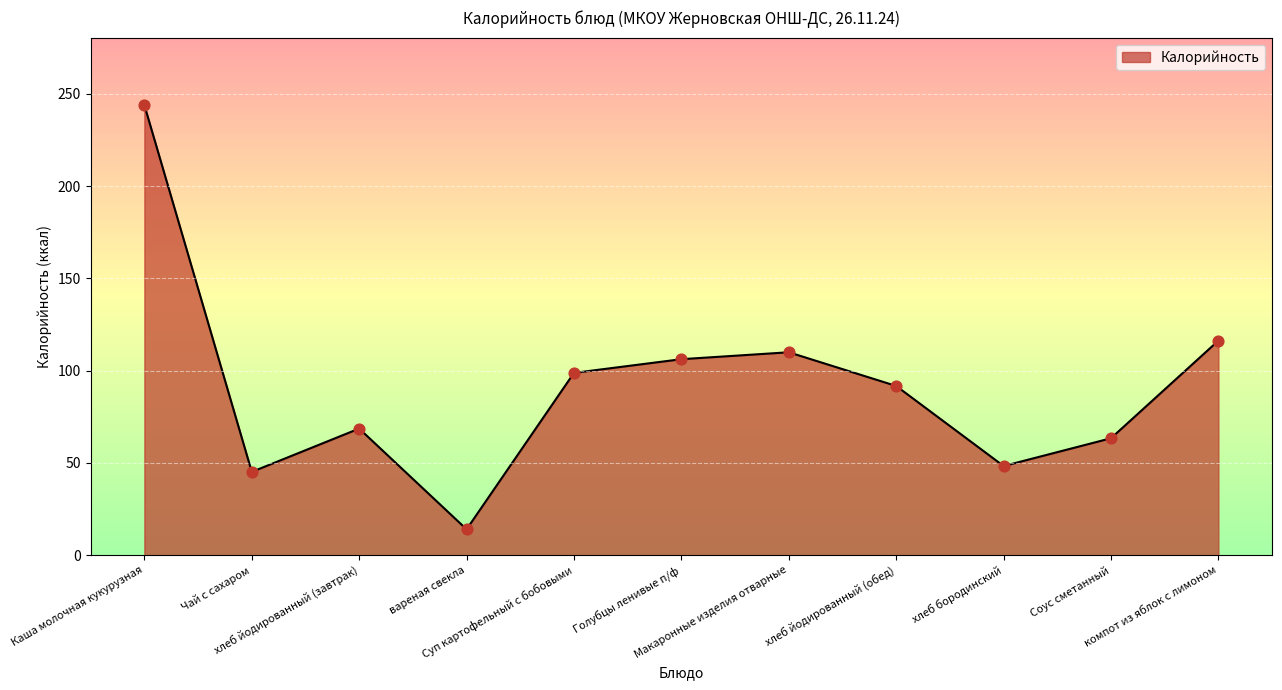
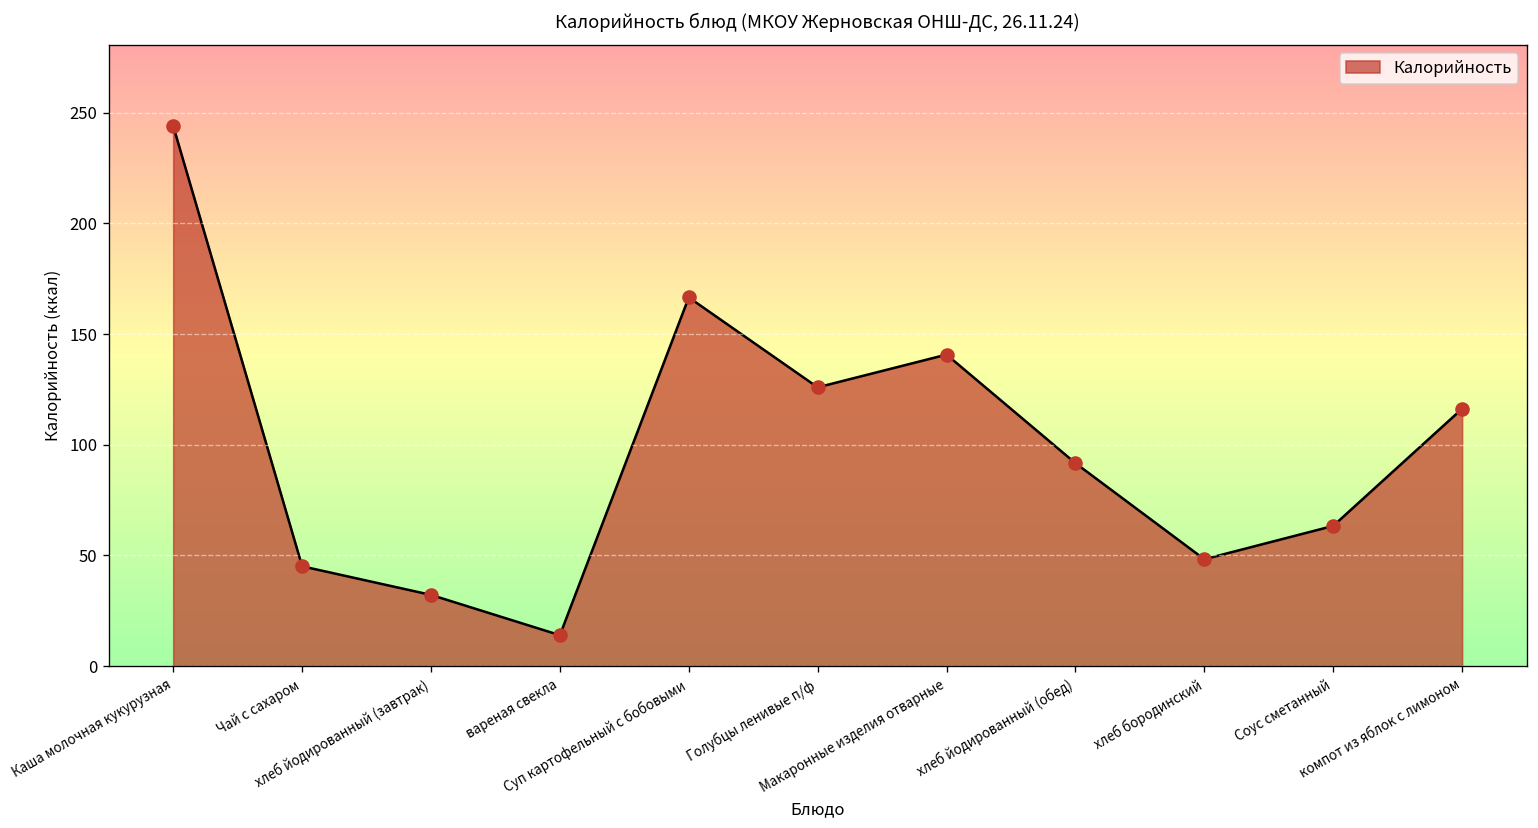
хлеб йодированный (завтрак): 69 -> 32
Суп картофельный с бобовыми: 99 -> 167
Голубцы ленивые п/ф: 106 -> 126
Макаронные изделия отварные: 110 -> 141
